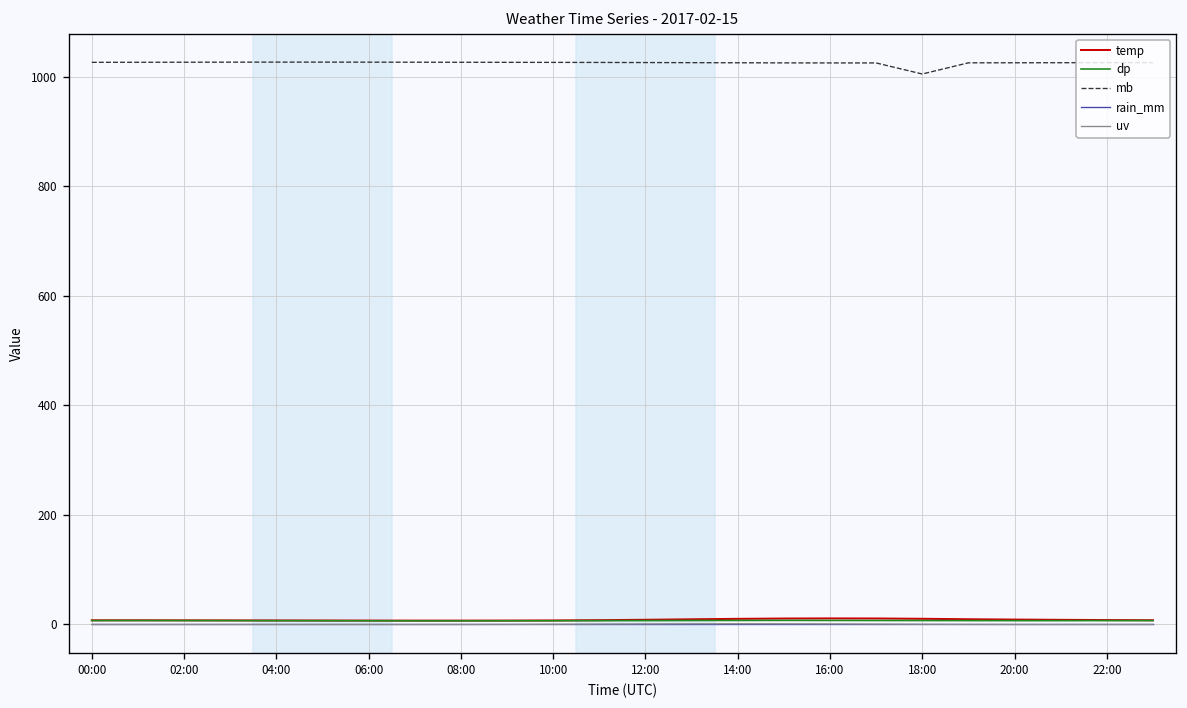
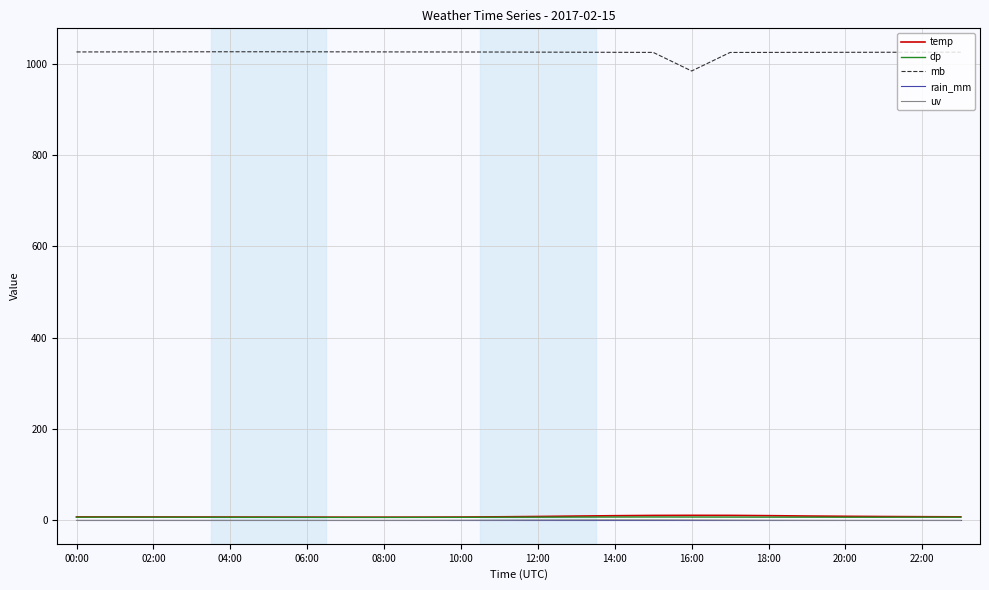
mb, 16:00: 1030 -> 980
mb, 18:00: 1000 -> 1030
